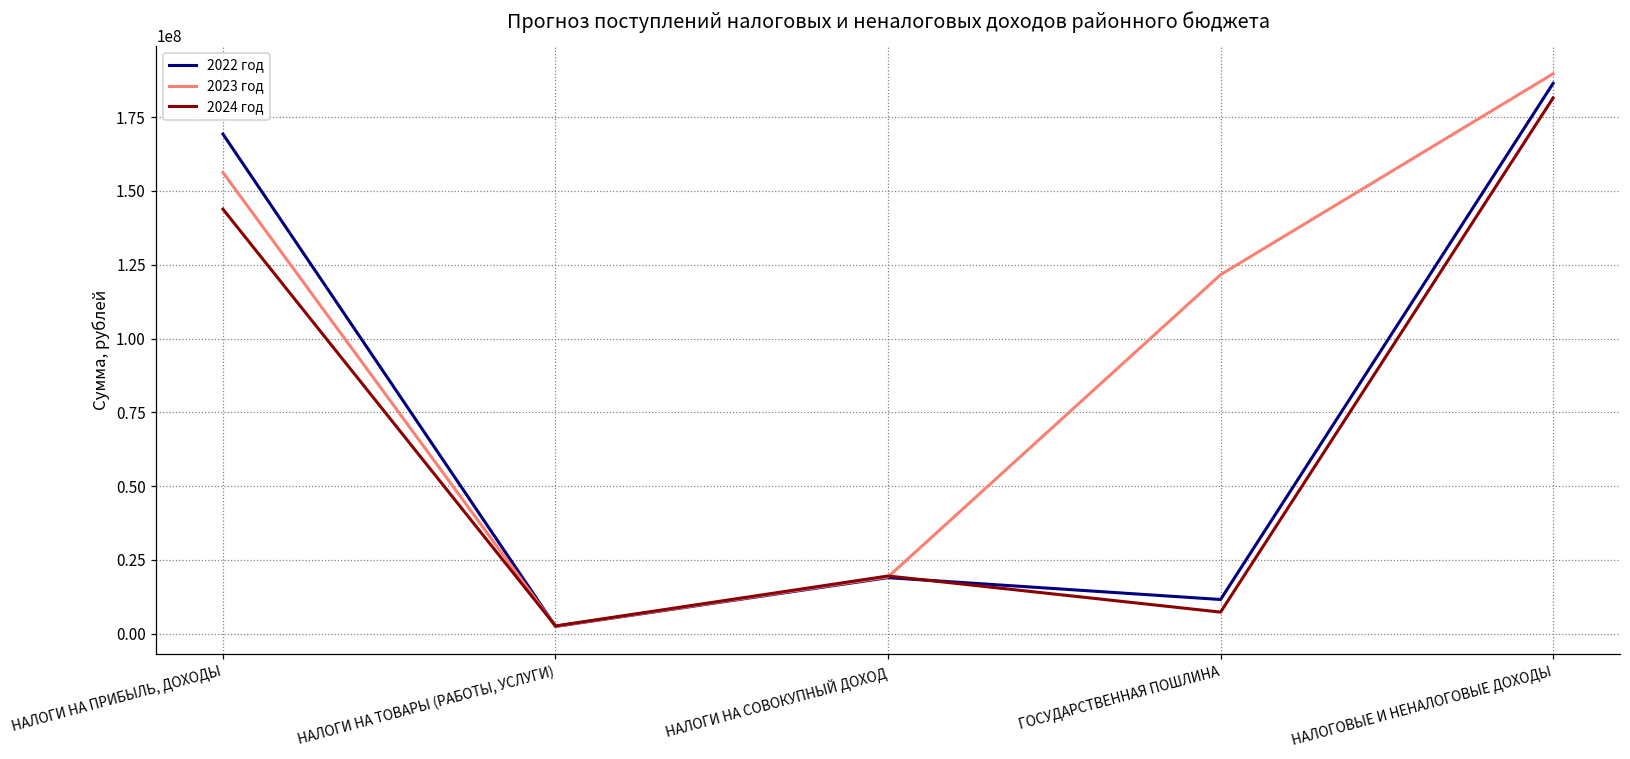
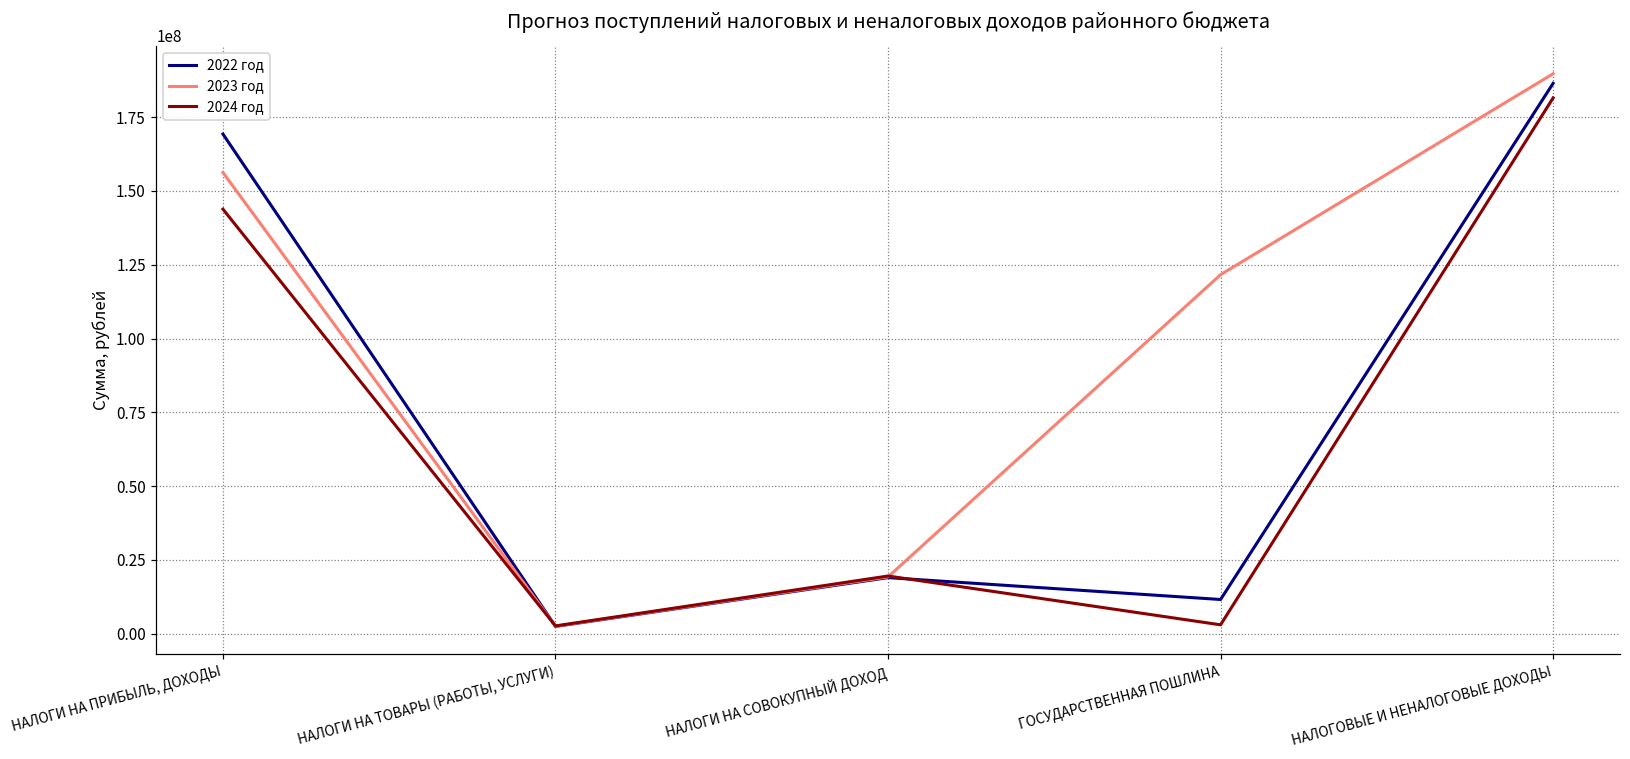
2024 год, ГОСУДАРСТВЕННАЯ ПОШЛИНА: 7000000 -> 3000000
